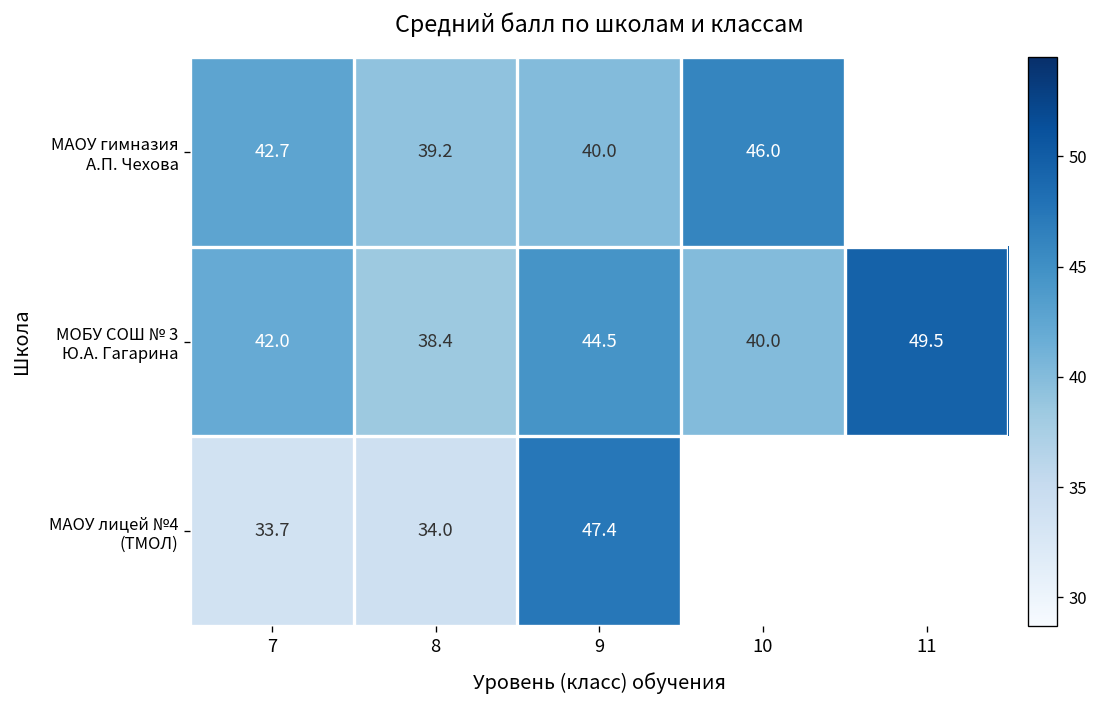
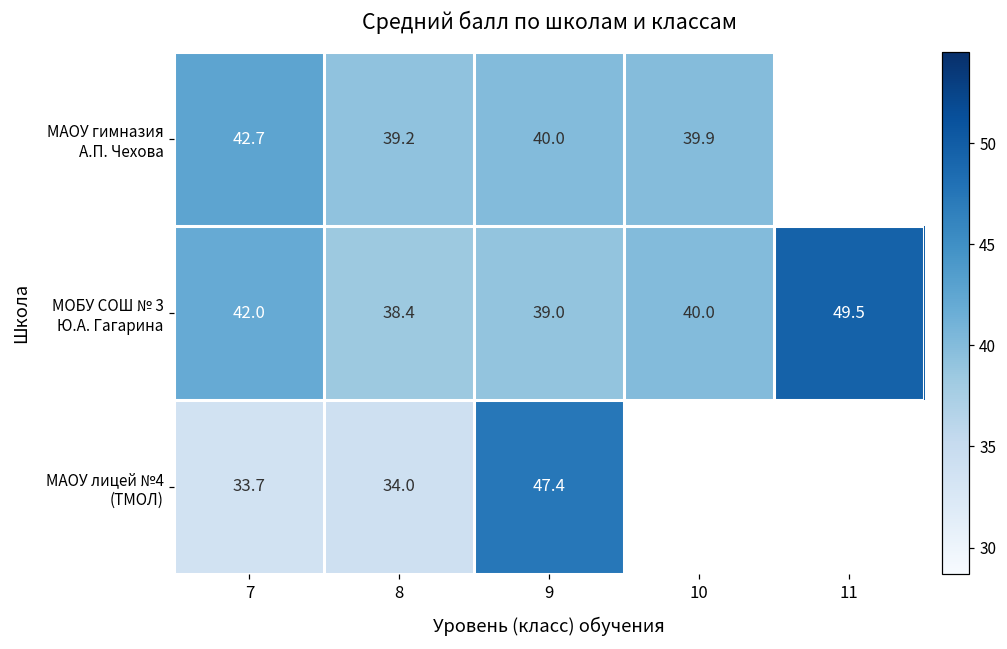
МАОУ гимназия А.П. Чехова, 10: 46.0 -> 39.9
МОБУ СОШ № 3 Ю.А. Гагарина, 9: 44.5 -> 39.0
